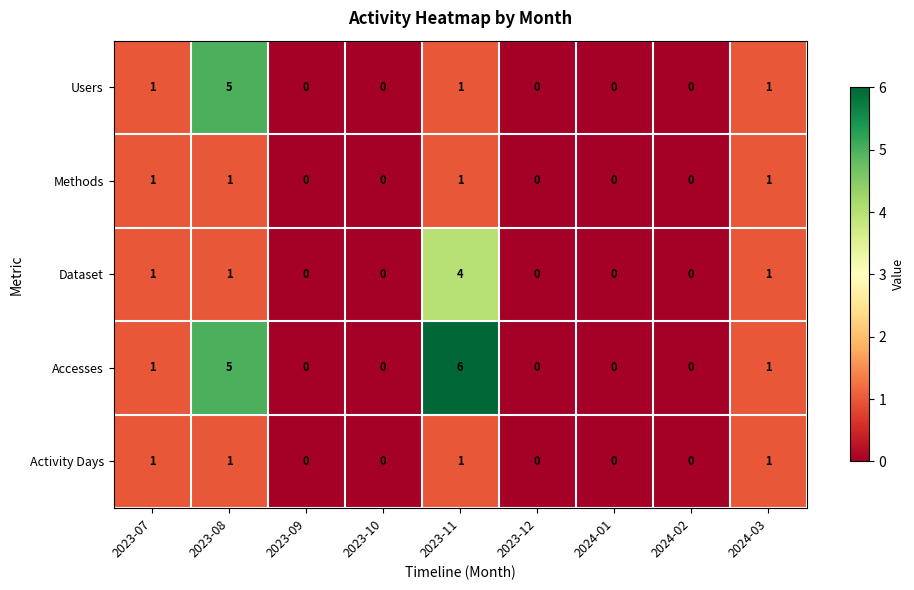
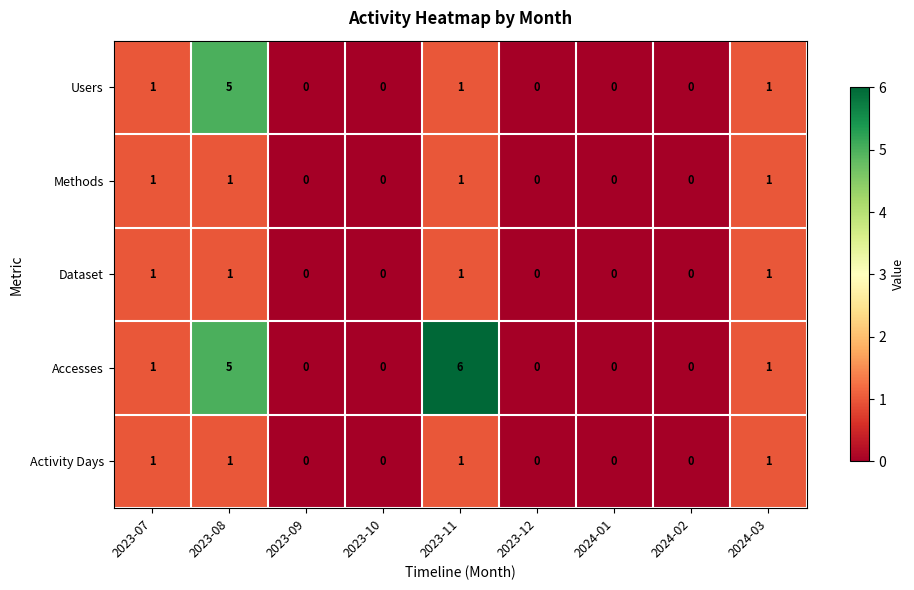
Dataset, 2023-11: 4 -> 1
